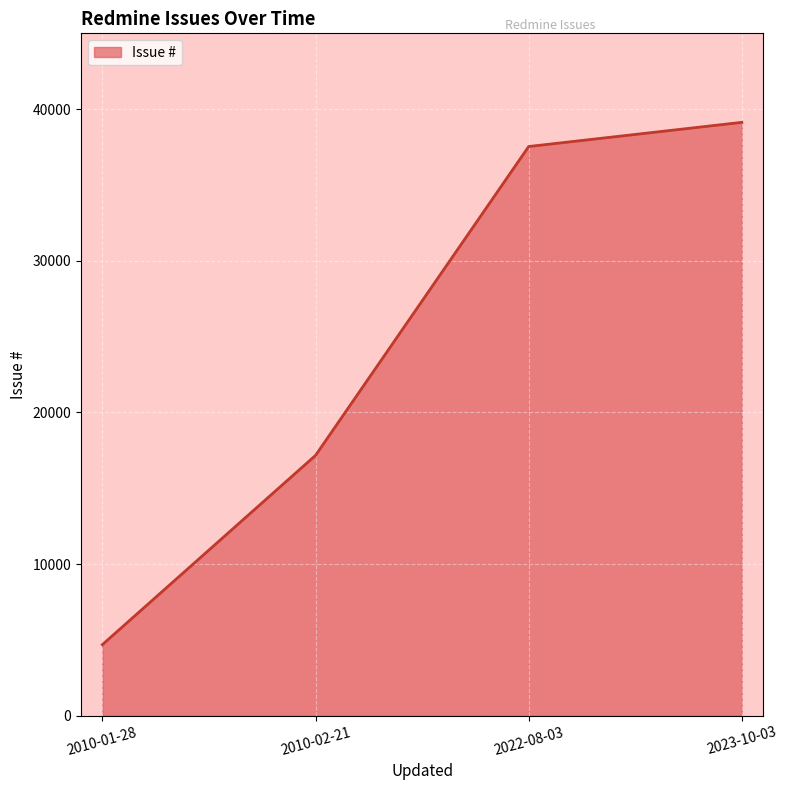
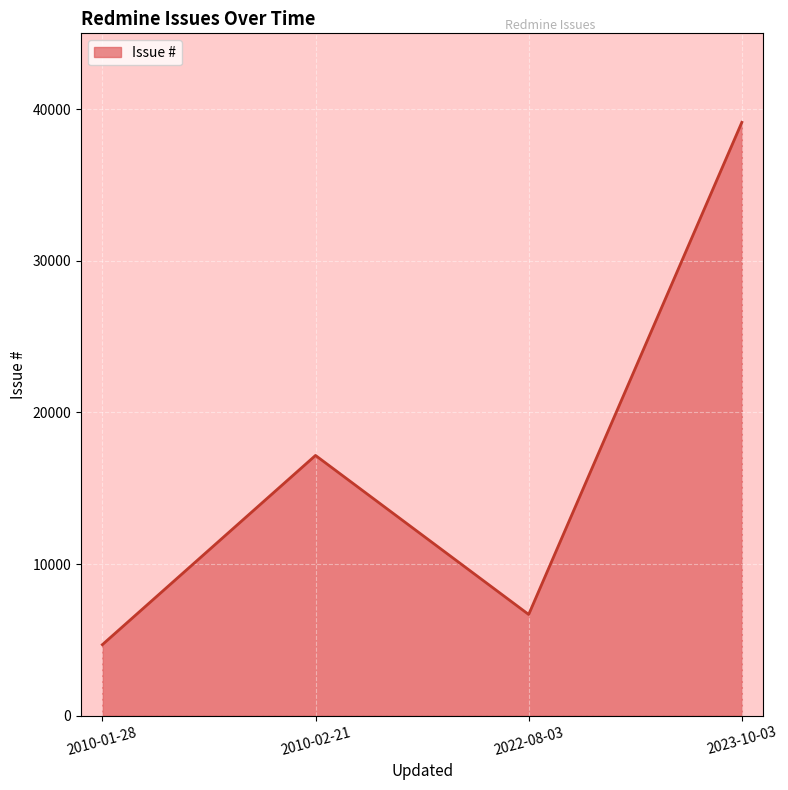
2022-08-03: 37500 -> 6700
